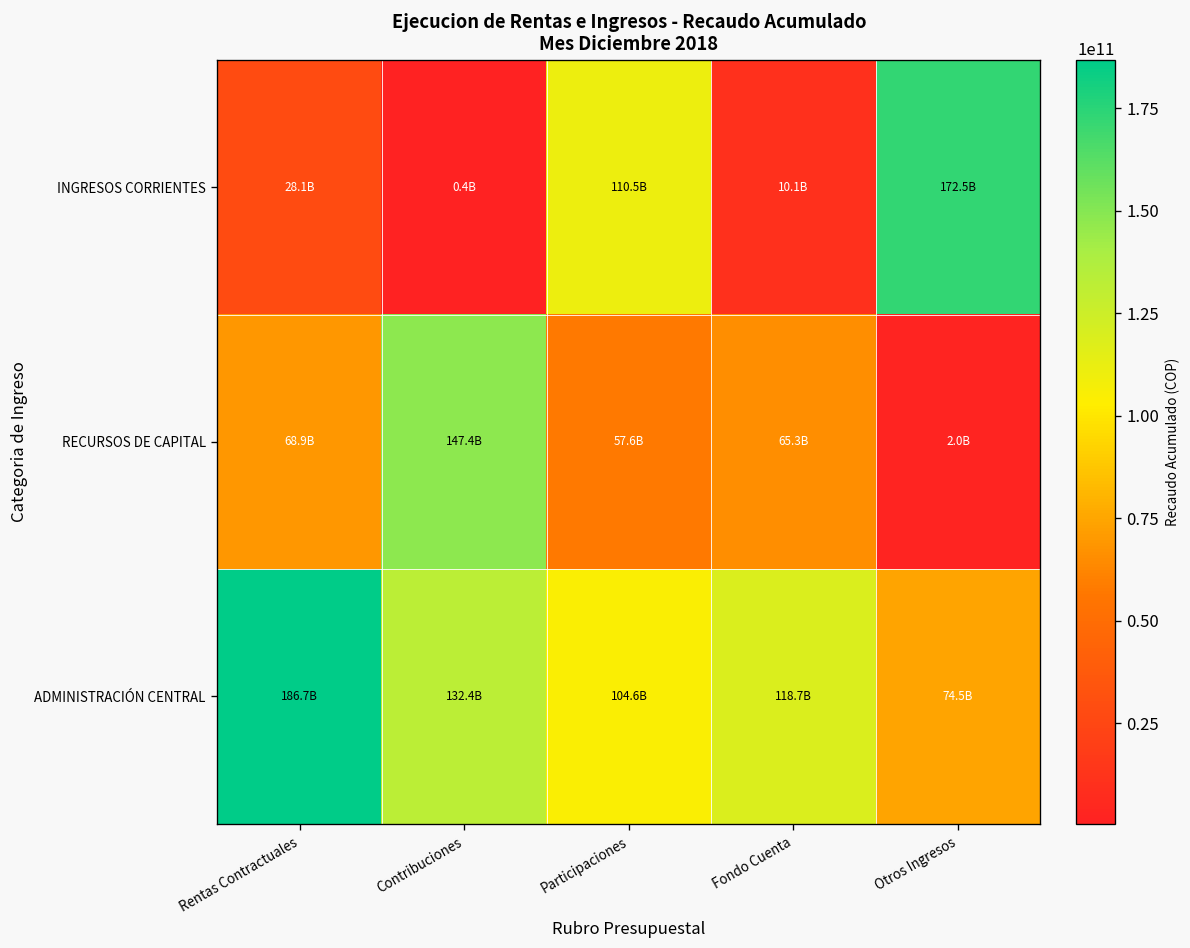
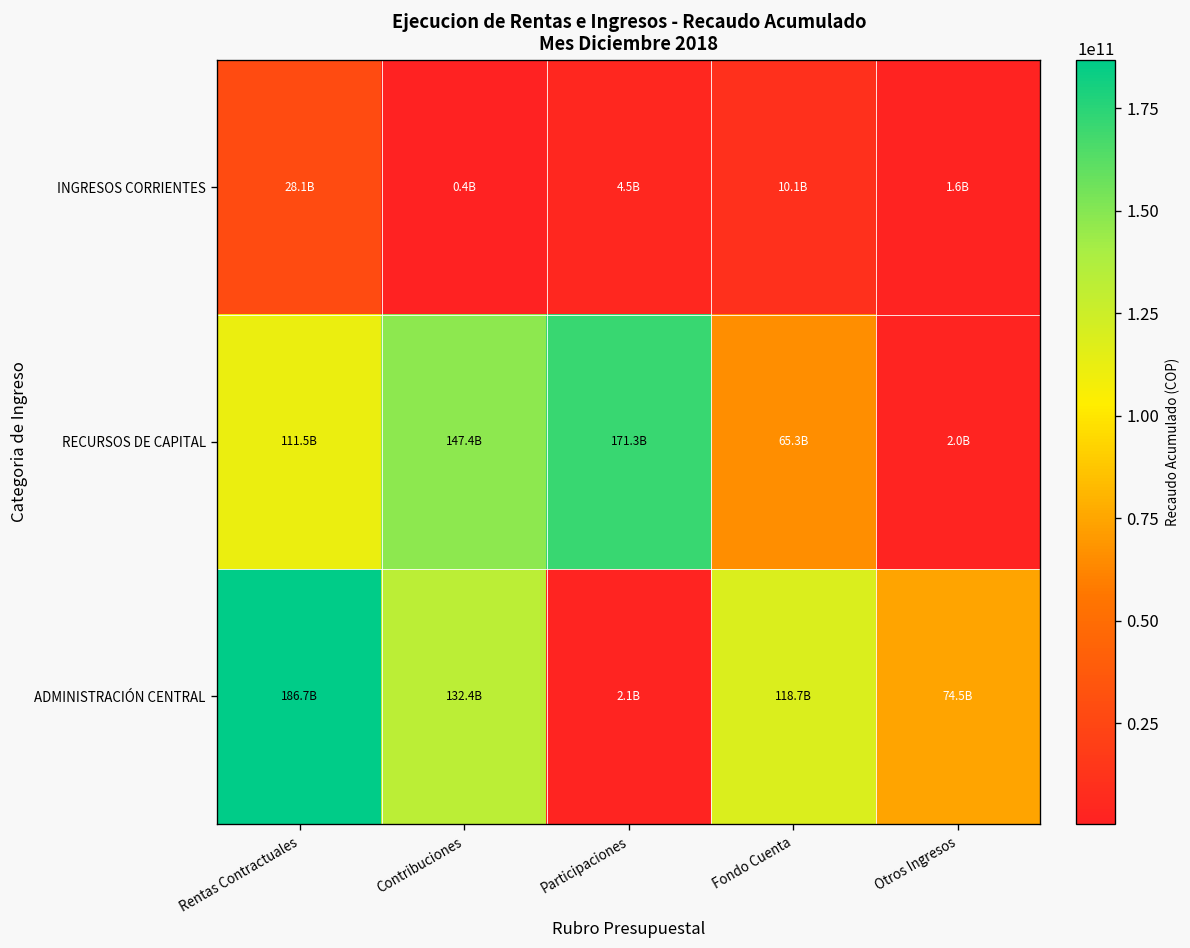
INGRESOS CORRIENTES, Participaciones: 110.5B -> 4.5B
INGRESOS CORRIENTES, Otros Ingresos: 172.5B -> 1.6B
RECURSOS DE CAPITAL, Rentas Contractuales: 68.9B -> 111.5B
RECURSOS DE CAPITAL, Participaciones: 57.6B -> 171.3B
ADMINISTRACIÓN CENTRAL, Participaciones: 104.6B -> 2.1B
